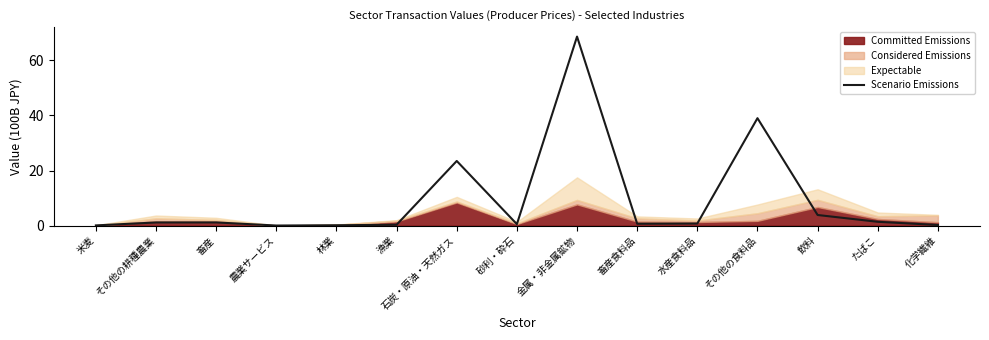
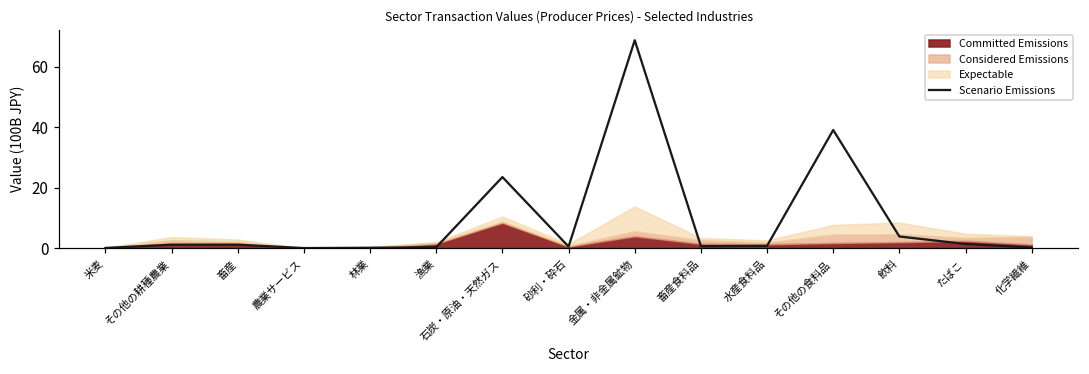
Committed Emissions, 金属・非金属鉱物: 8 -> 4
Committed Emissions, 飲料: 7 -> 2
